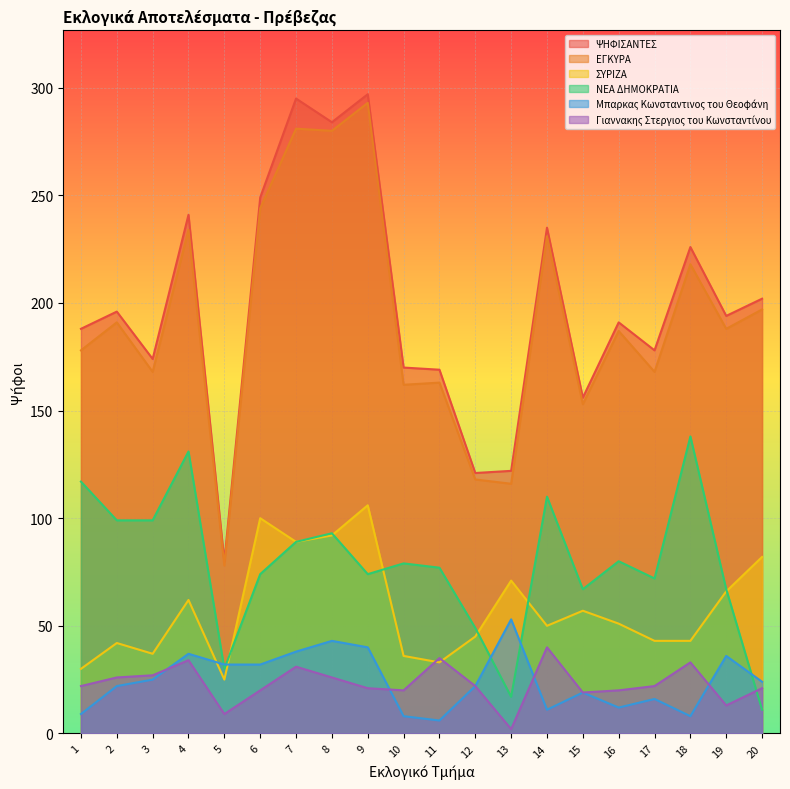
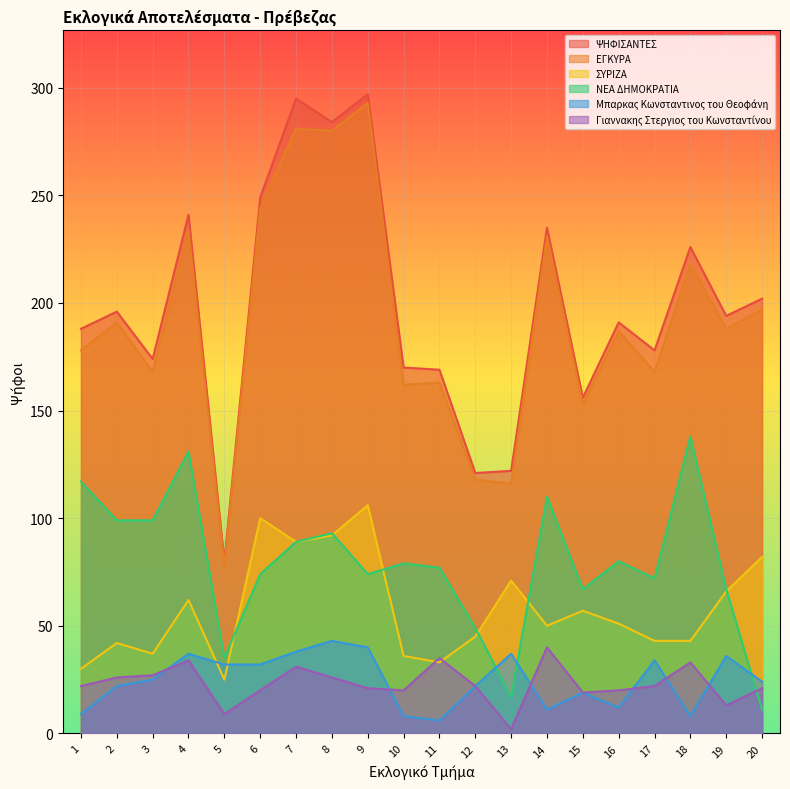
ΝΕΑ ΔΗΜΟΚΡΑΤΙΑ, 5: 30 -> 35
Μπαρκας Κωνσταντινος του Θεοφάνη, 13: 53 -> 37
Μπαρκας Κωνσταντινος του Θεοφάνη, 17: 16 -> 34
